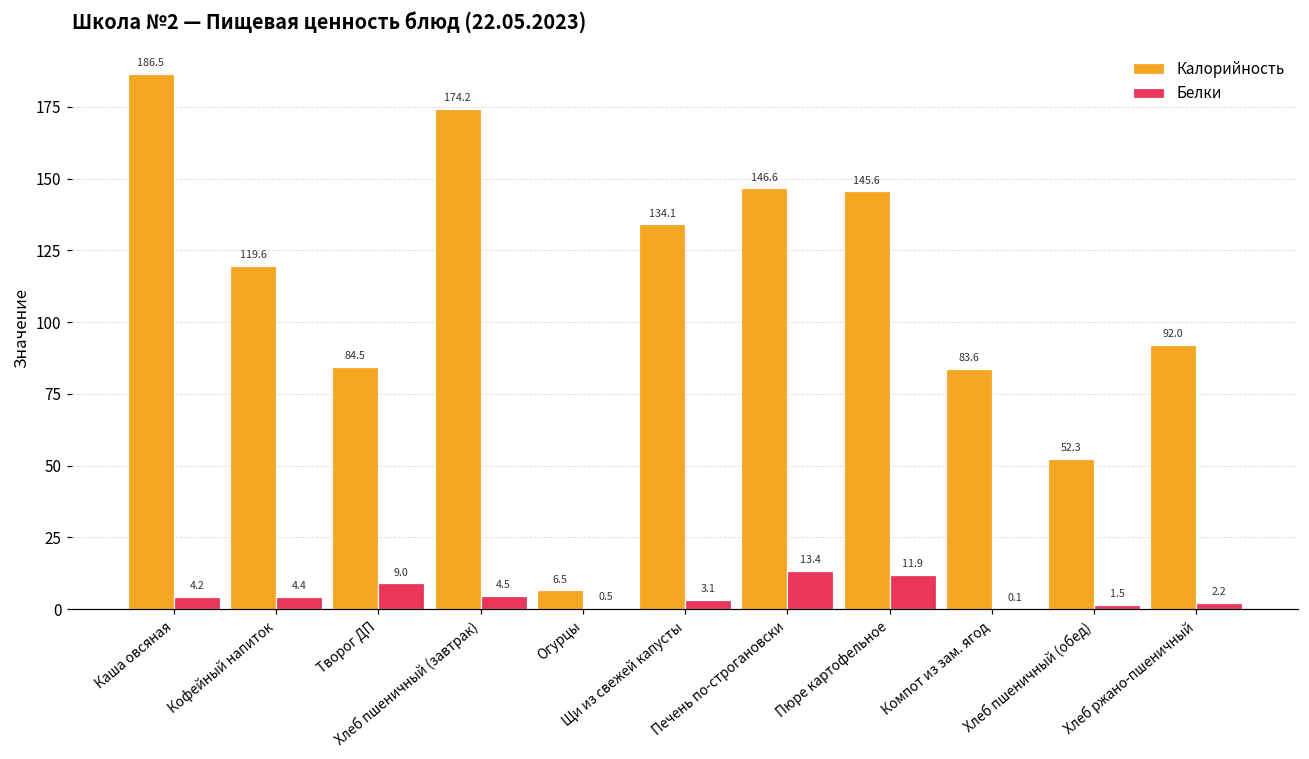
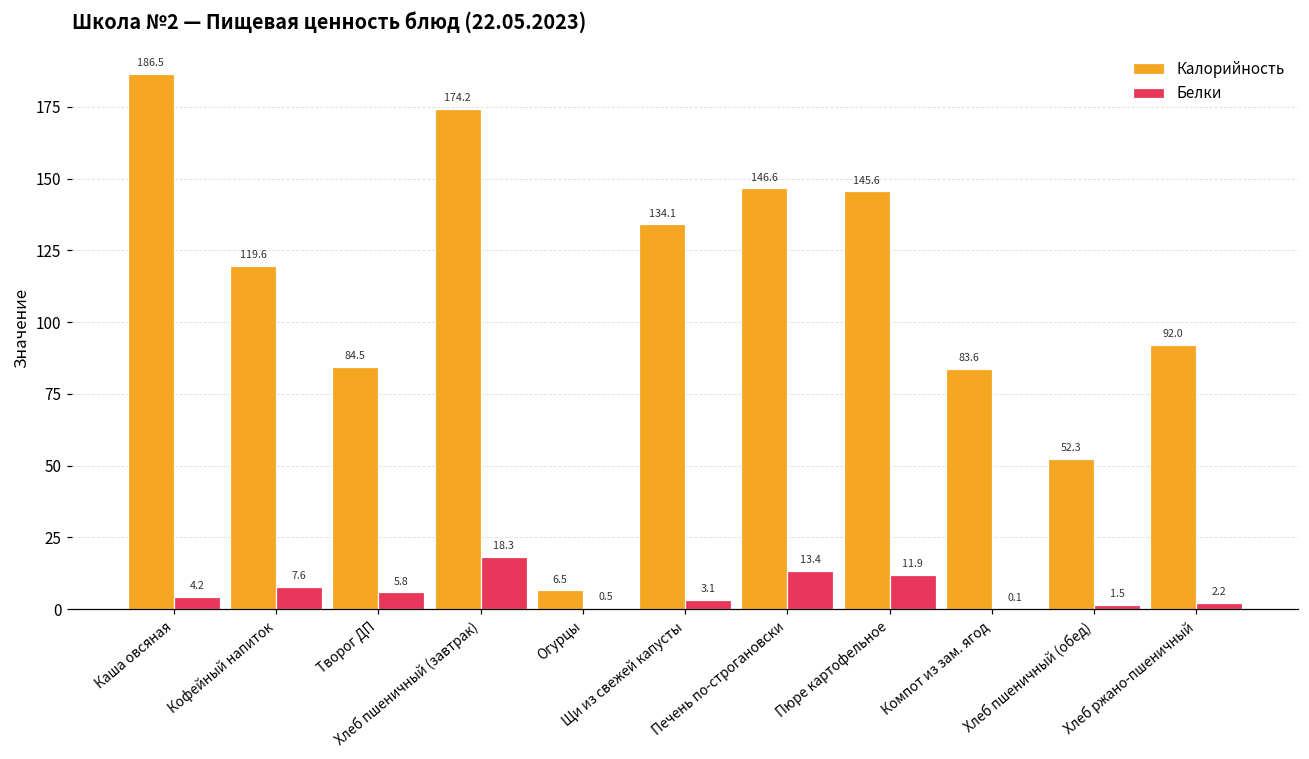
Белки, Кофейный напиток: 4.4 -> 7.6
Белки, Творог ДП: 9.0 -> 5.8
Белки, Хлеб пшеничный (завтрак): 4.5 -> 18.3
